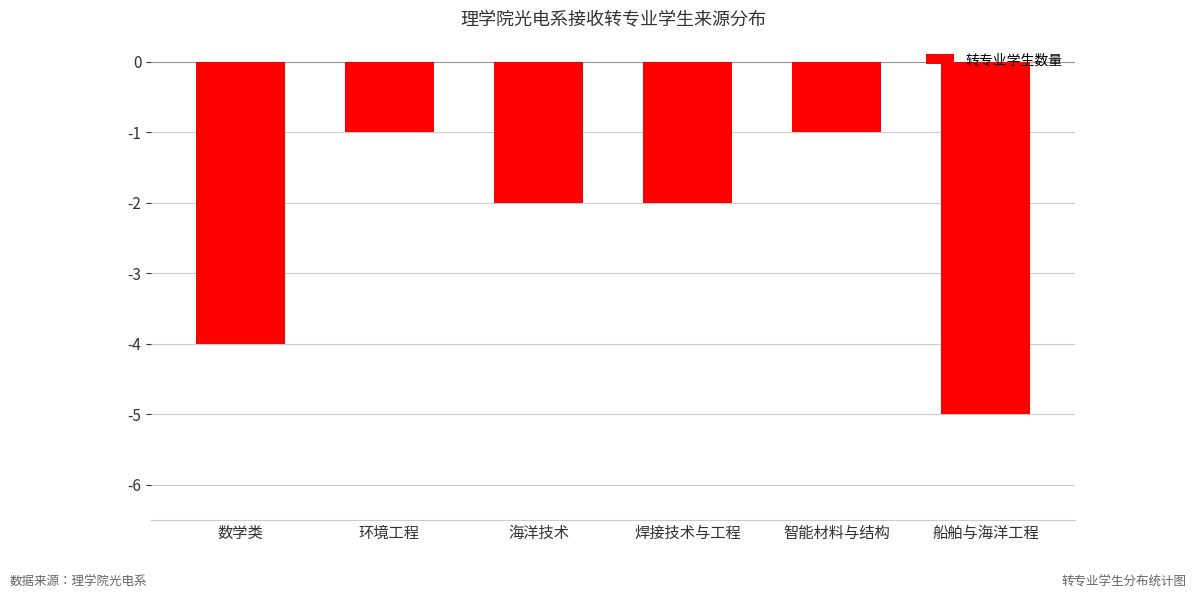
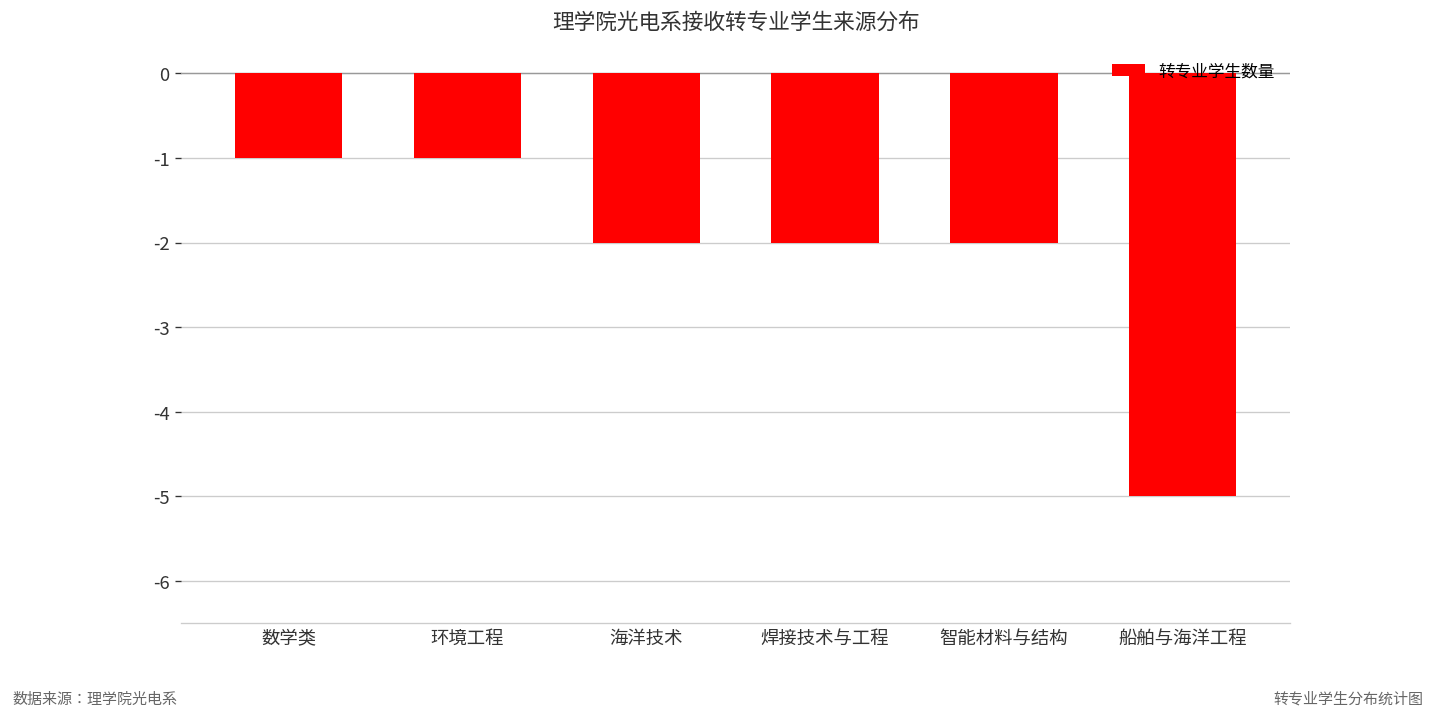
数学类: -4 -> -1
智能材料与结构: -1 -> -2
